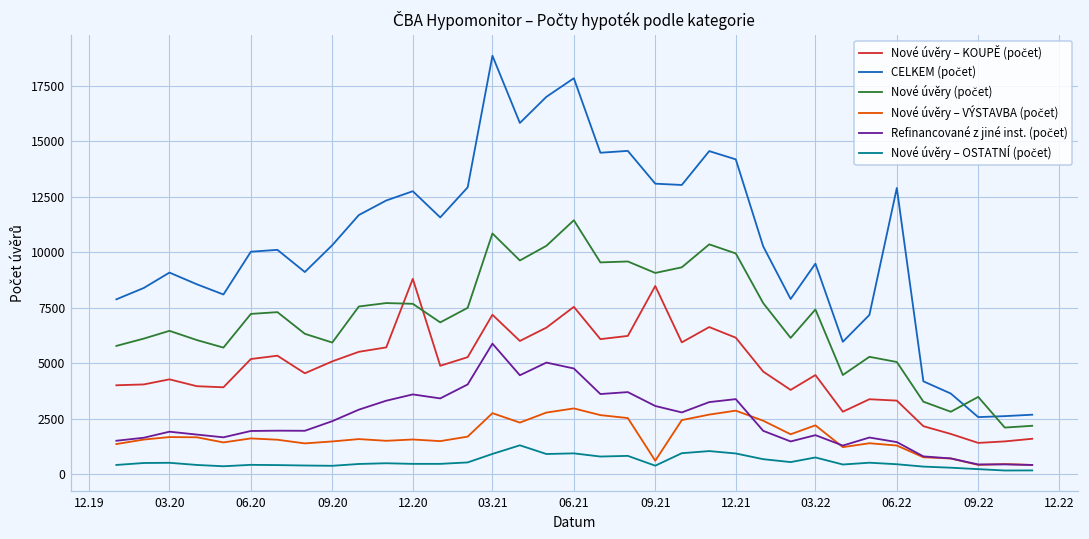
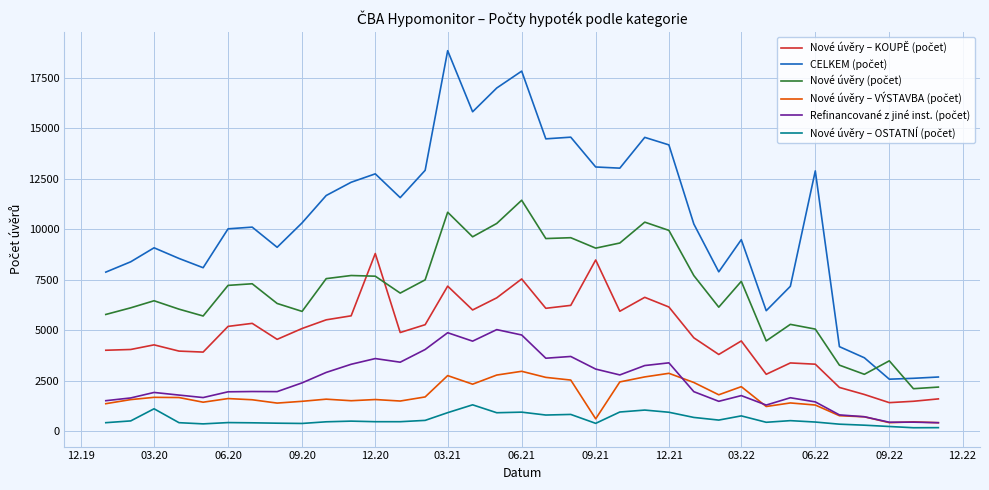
Nové úvěry – OSTATNÍ (počet), 03.20: 500 -> 1100
Refinancované z jiné inst. (počet), 03.21: 5900 -> 4900
